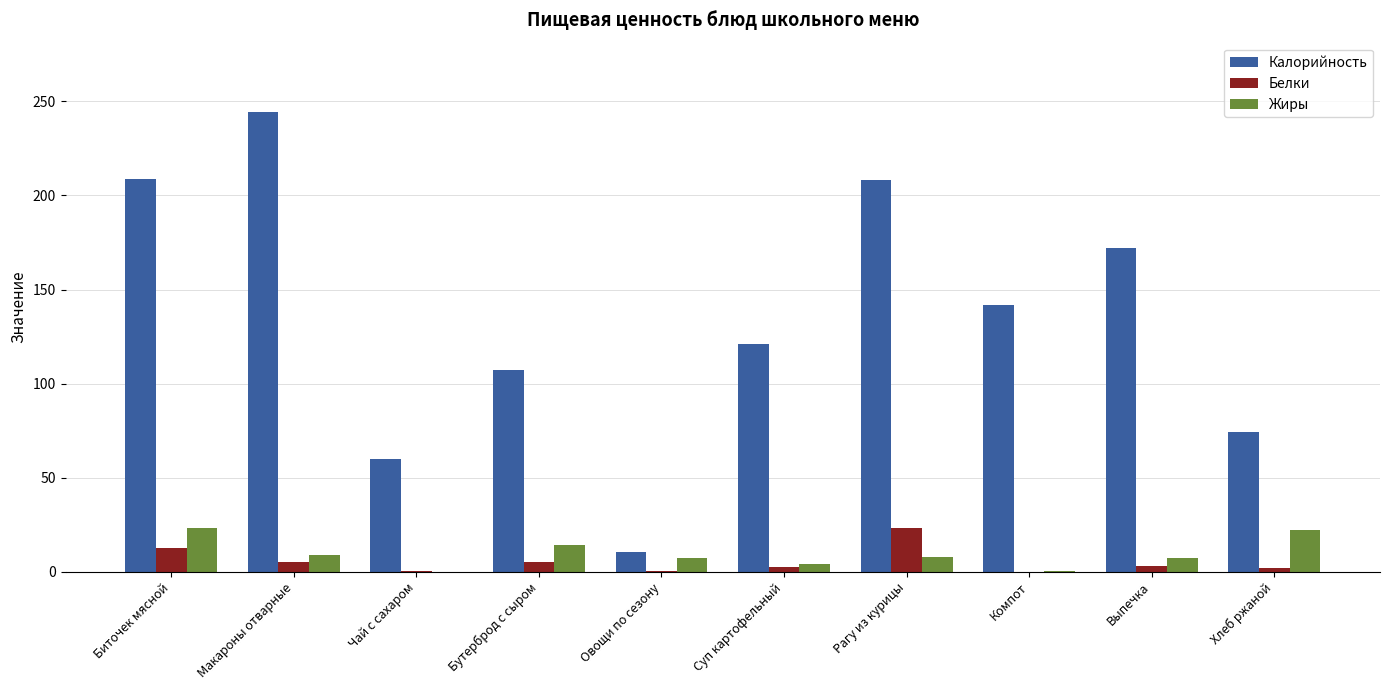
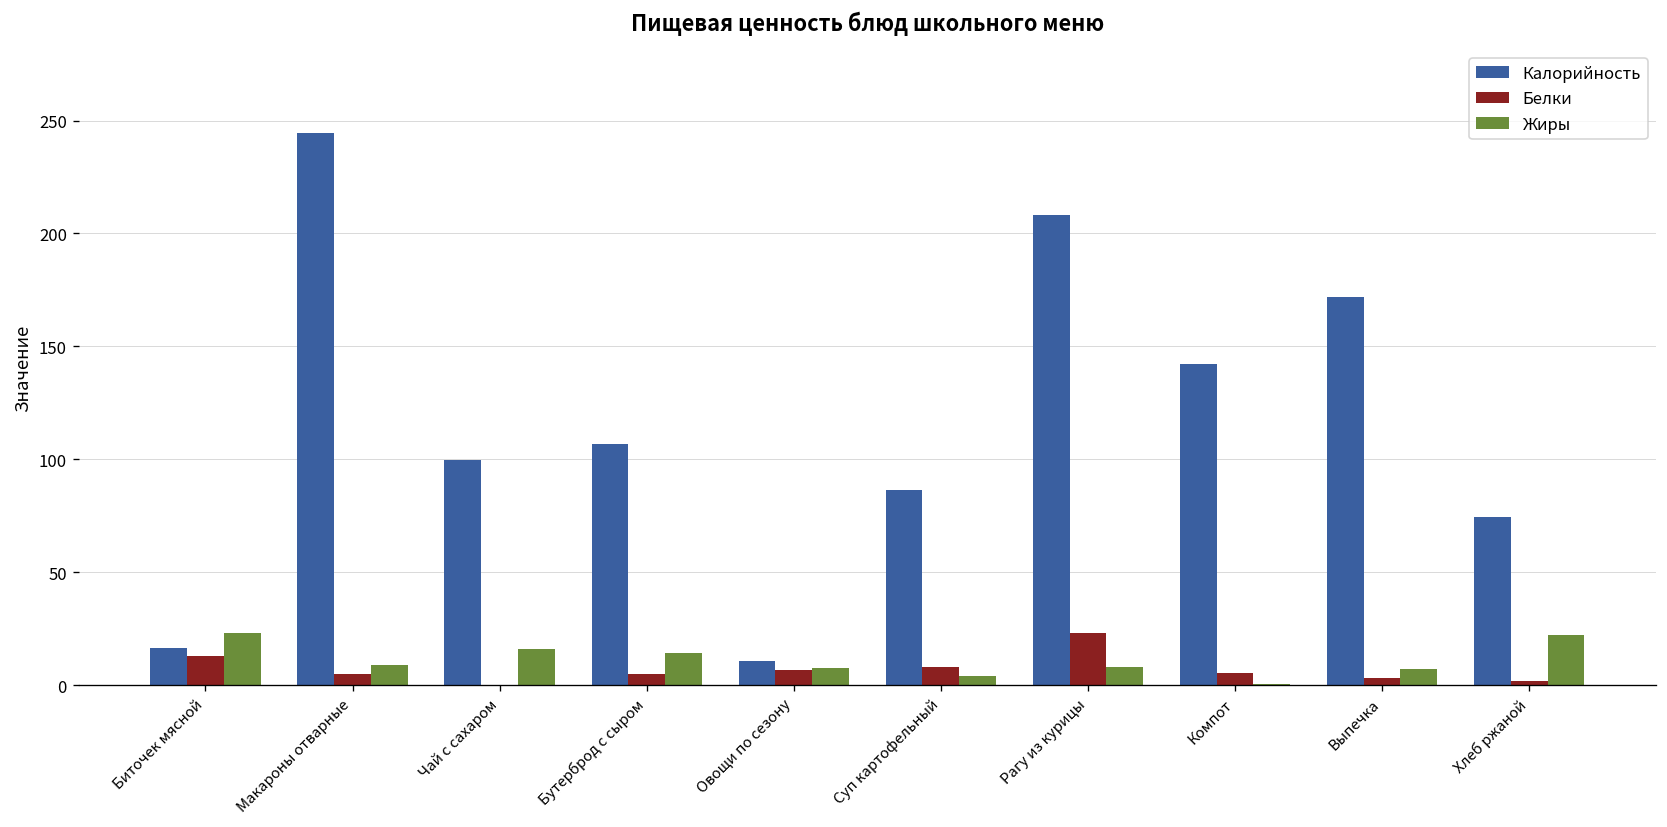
Калорийность, Биточек мясной: 209 -> 17
Калорийность, Чай с сахаром: 60 -> 100
Жиры, Чай с сахаром: 0 -> 16
Белки, Овощи по сезону: 0 -> 7
Калорийность, Суп картофельный: 121 -> 86
Белки, Суп картофельный: 3 -> 8
Белки, Компот: 0 -> 5
